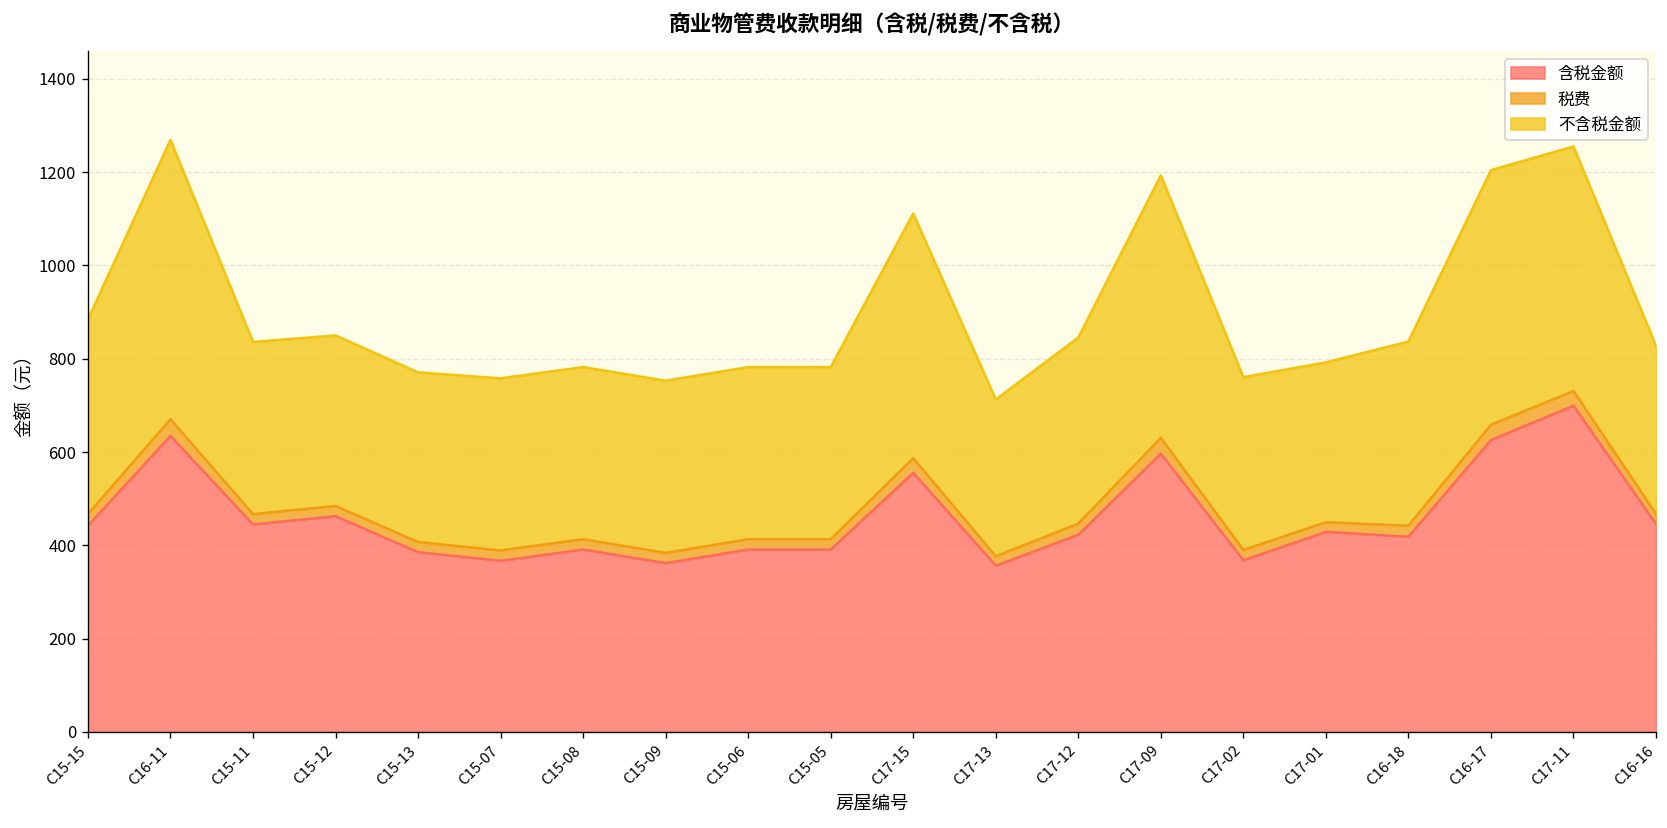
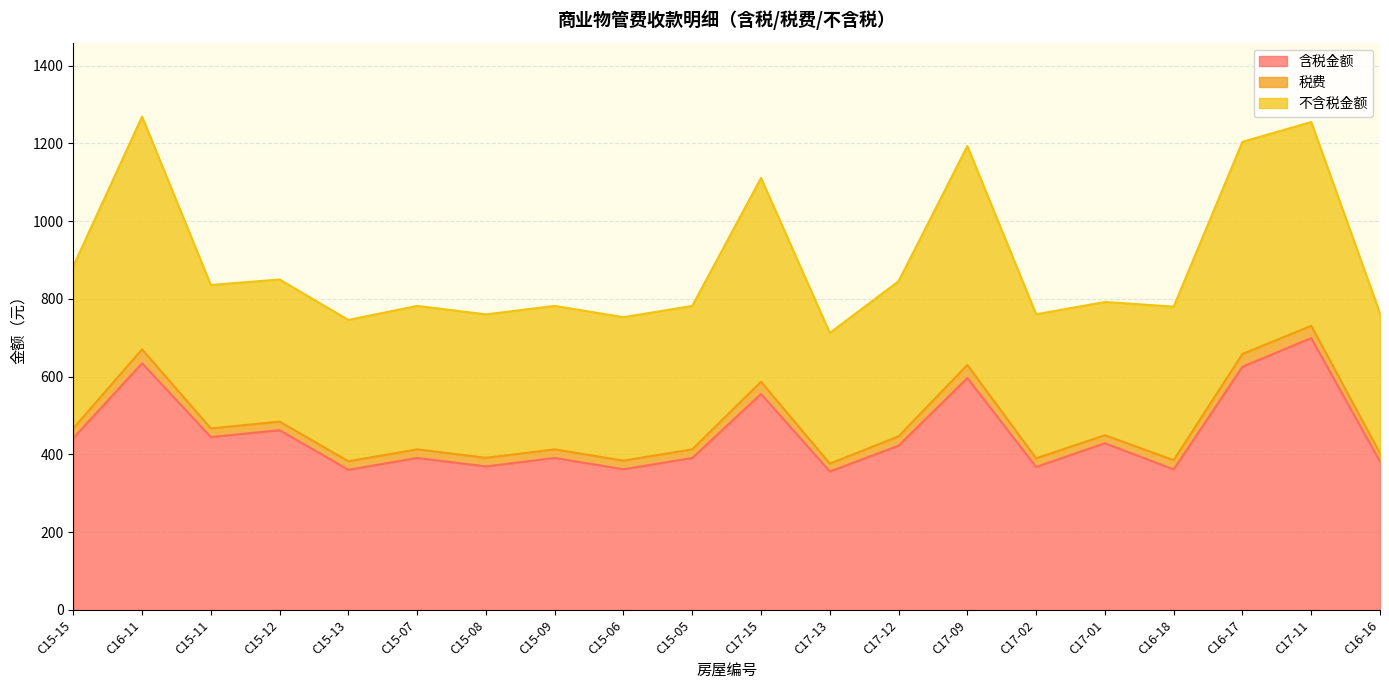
含税金额, C15-13: 390 -> 360
含税金额, C15-07: 370 -> 390
含税金额, C15-08: 390 -> 370
含税金额, C15-09: 360 -> 390
含税金额, C15-06: 390 -> 360
含税金额, C16-18: 420 -> 360
含税金额, C16-16: 450 -> 380
